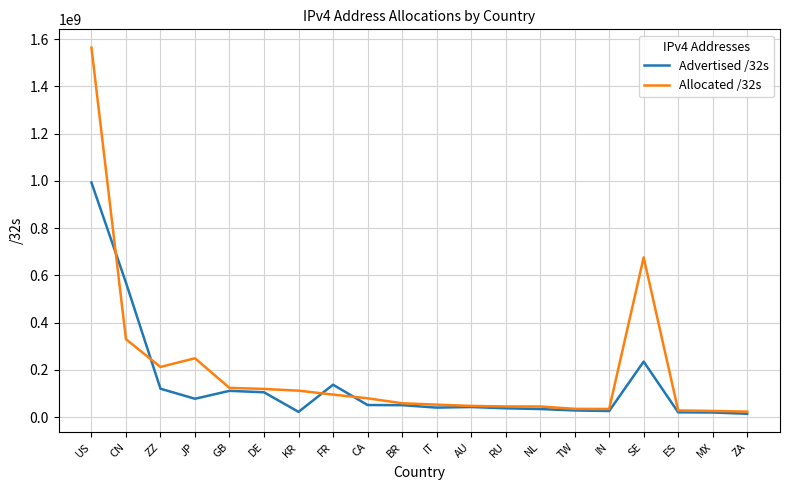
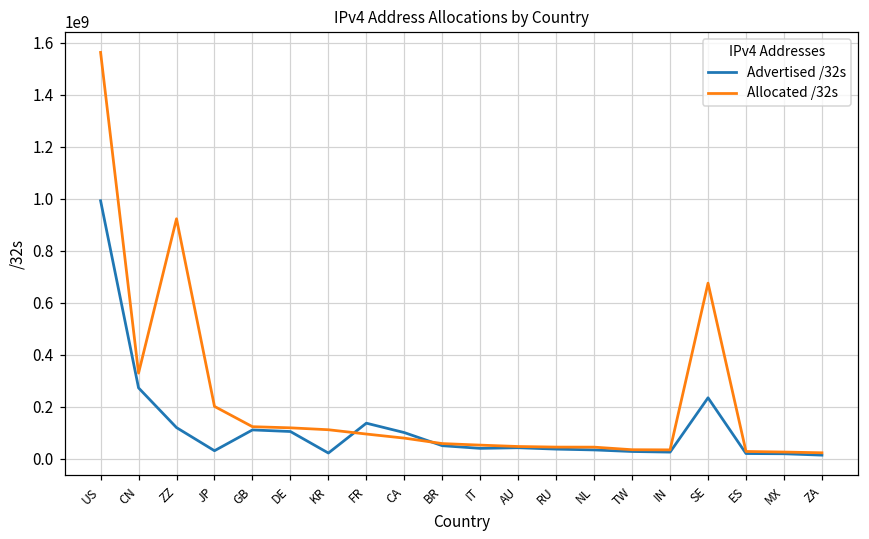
Advertised /32s, CN: 570000000 -> 270000000
Allocated /32s, ZZ: 210000000 -> 920000000
Advertised /32s, JP: 80000000 -> 30000000
Allocated /32s, JP: 250000000 -> 200000000
Advertised /32s, CA: 50000000 -> 100000000
